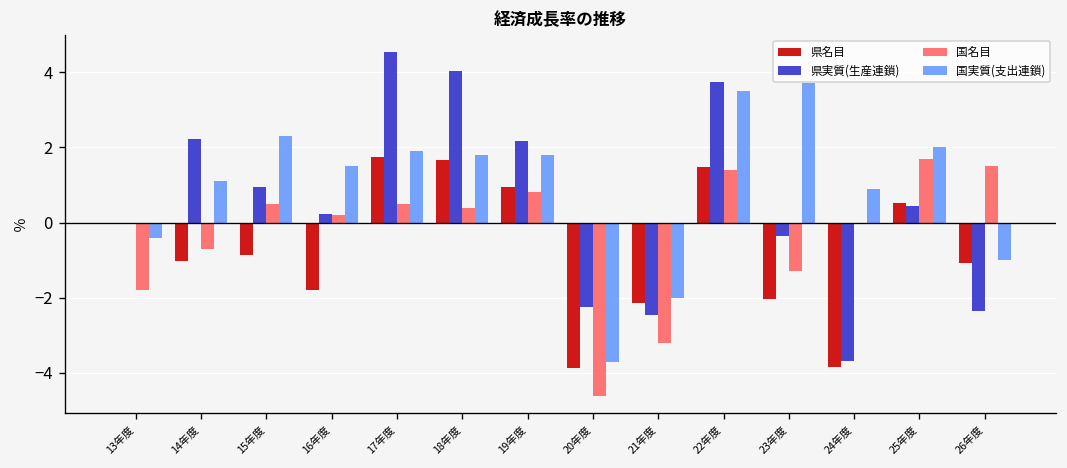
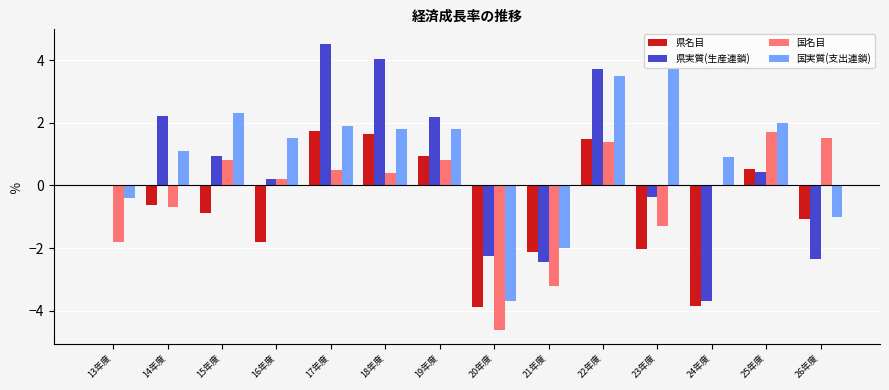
県名目, 14年度: -1.0 -> -0.6
国名目, 15年度: 0.5 -> 0.8
